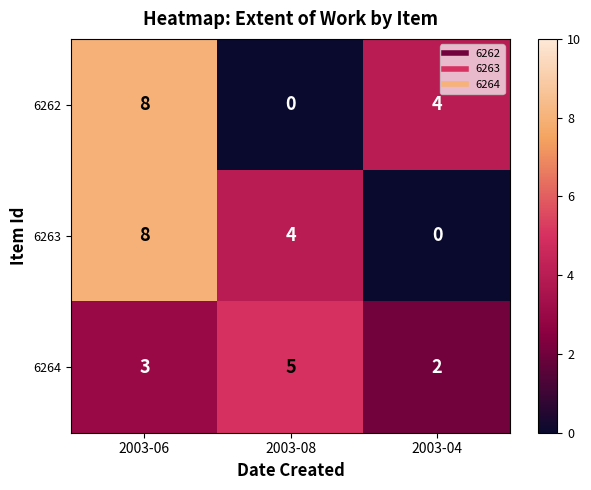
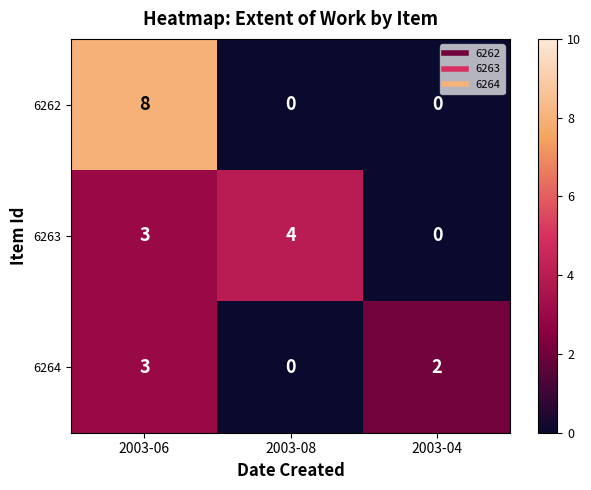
6262, 2003-04: 4 -> 0
6263, 2003-06: 8 -> 3
6264, 2003-08: 5 -> 0
